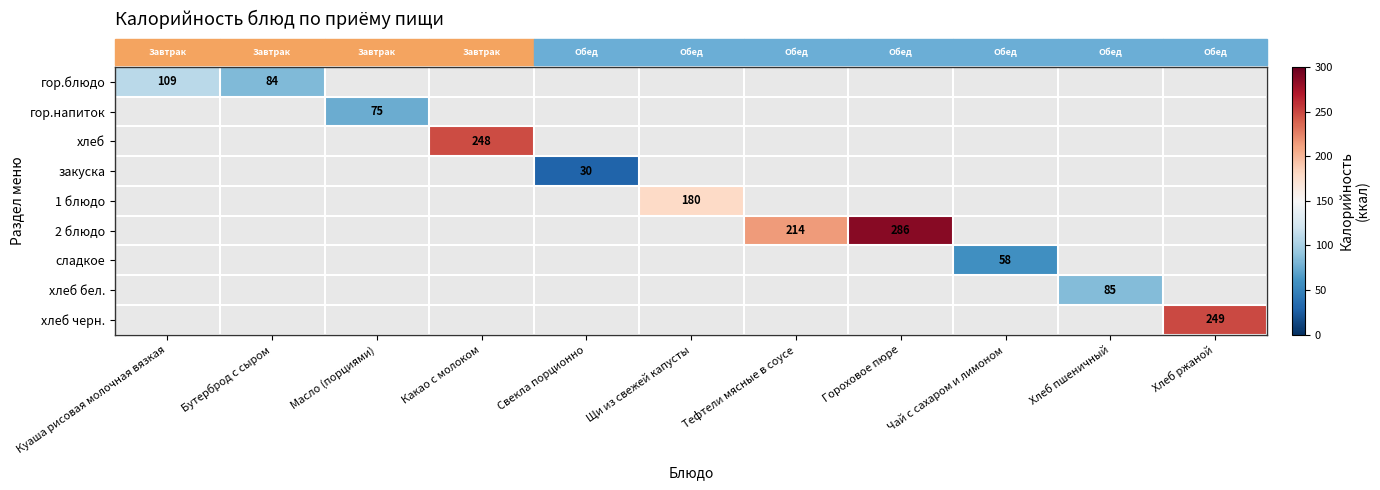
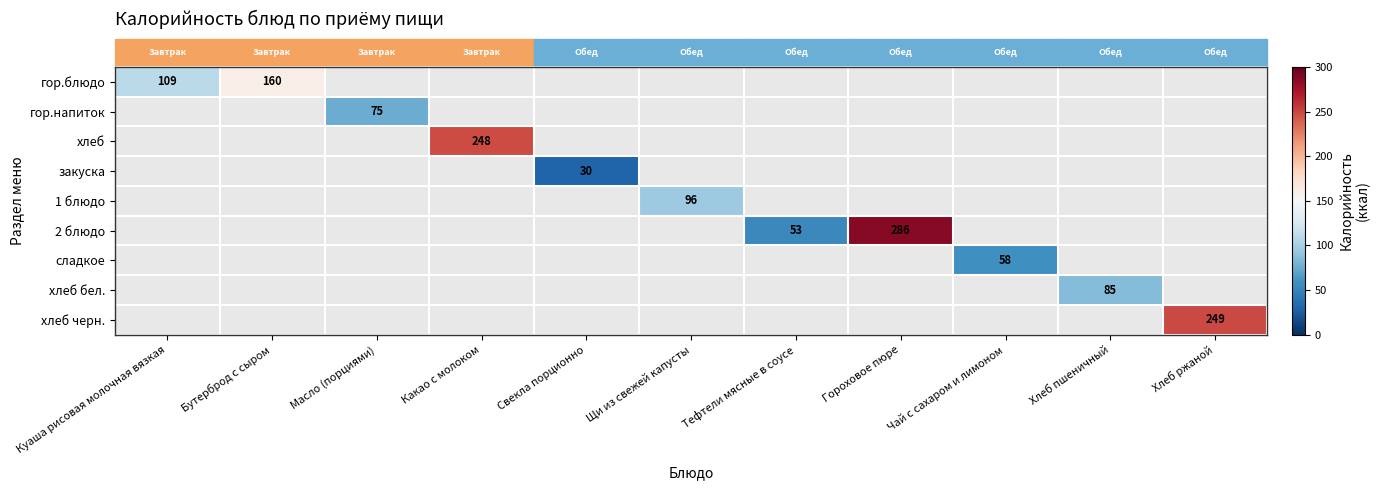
гор.блюдо, Бутерброд с сыром: 84 -> 160
1 блюдо, Щи из свежей капусты: 180 -> 96
2 блюдо, Тефтели мясные в соусе: 214 -> 53
